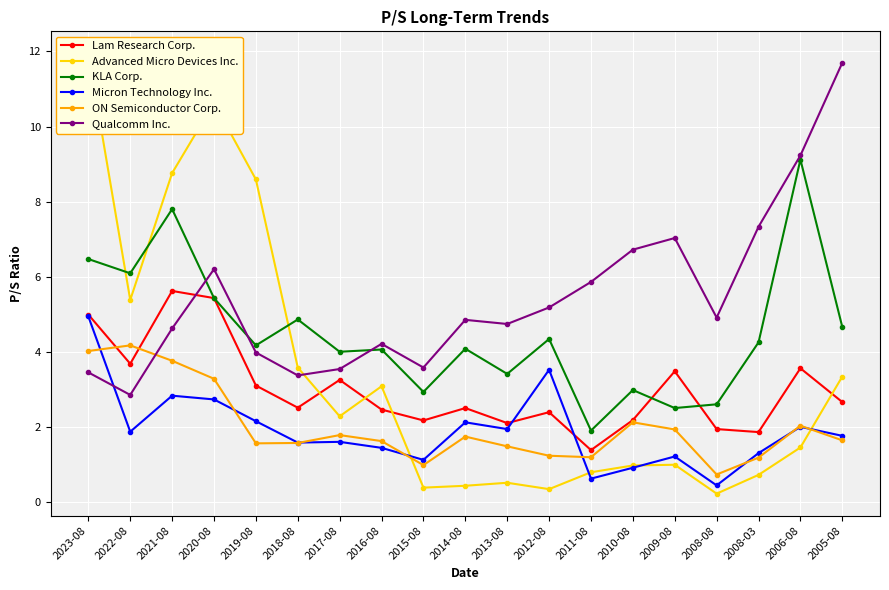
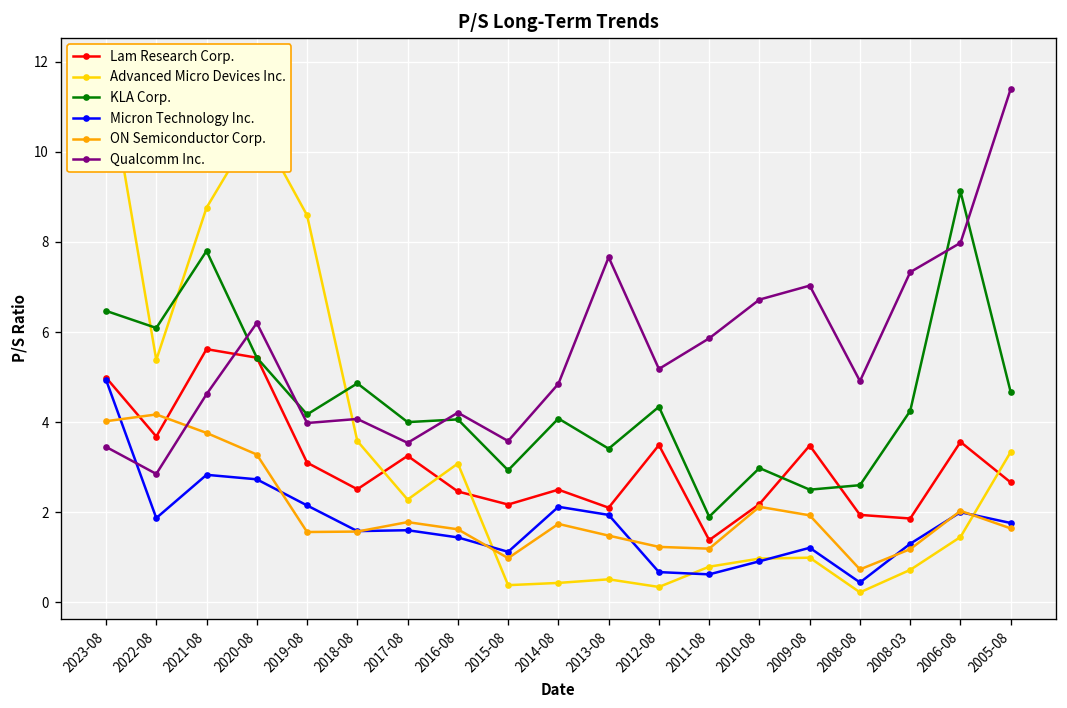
Qualcomm Inc., 2018-08: 3.4 -> 4.1
Qualcomm Inc., 2013-08: 4.7 -> 7.7
Lam Research Corp., 2012-08: 2.4 -> 3.5
Micron Technology Inc., 2012-08: 3.5 -> 0.7
Qualcomm Inc., 2006-08: 9.2 -> 8.0
Qualcomm Inc., 2005-08: 11.7 -> 11.4
